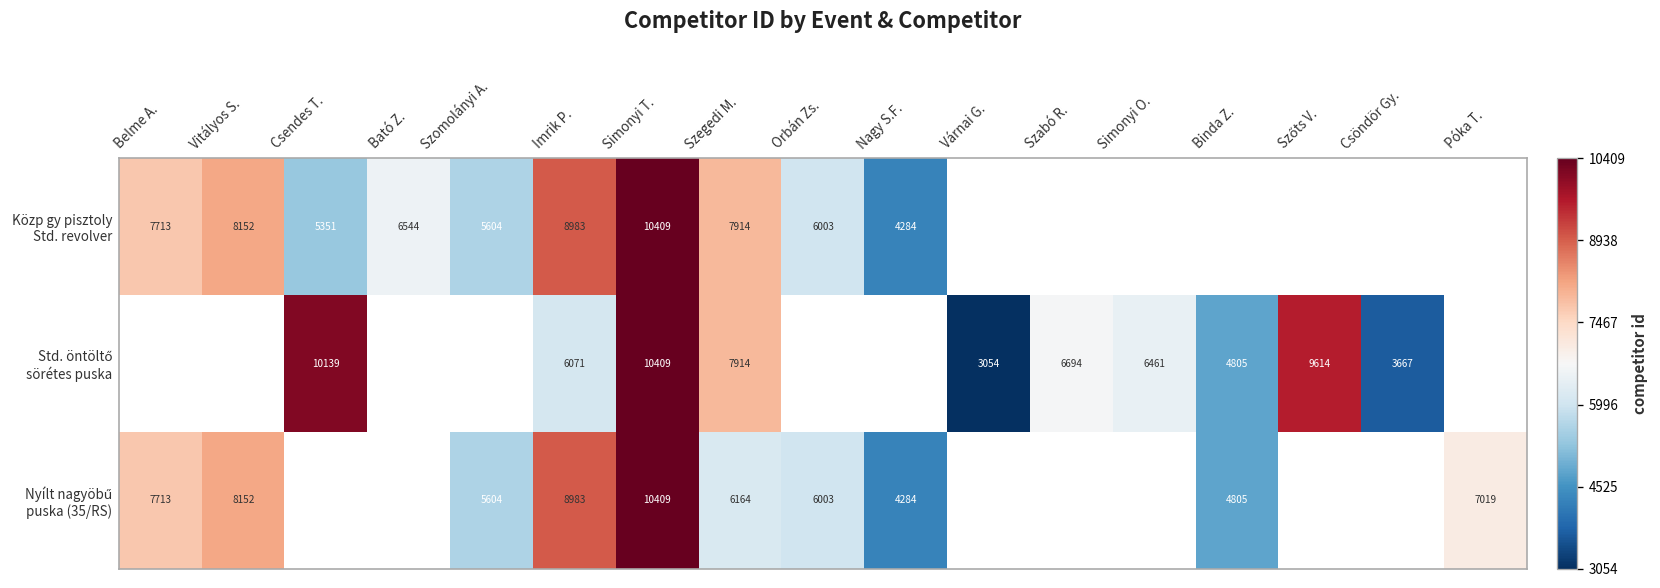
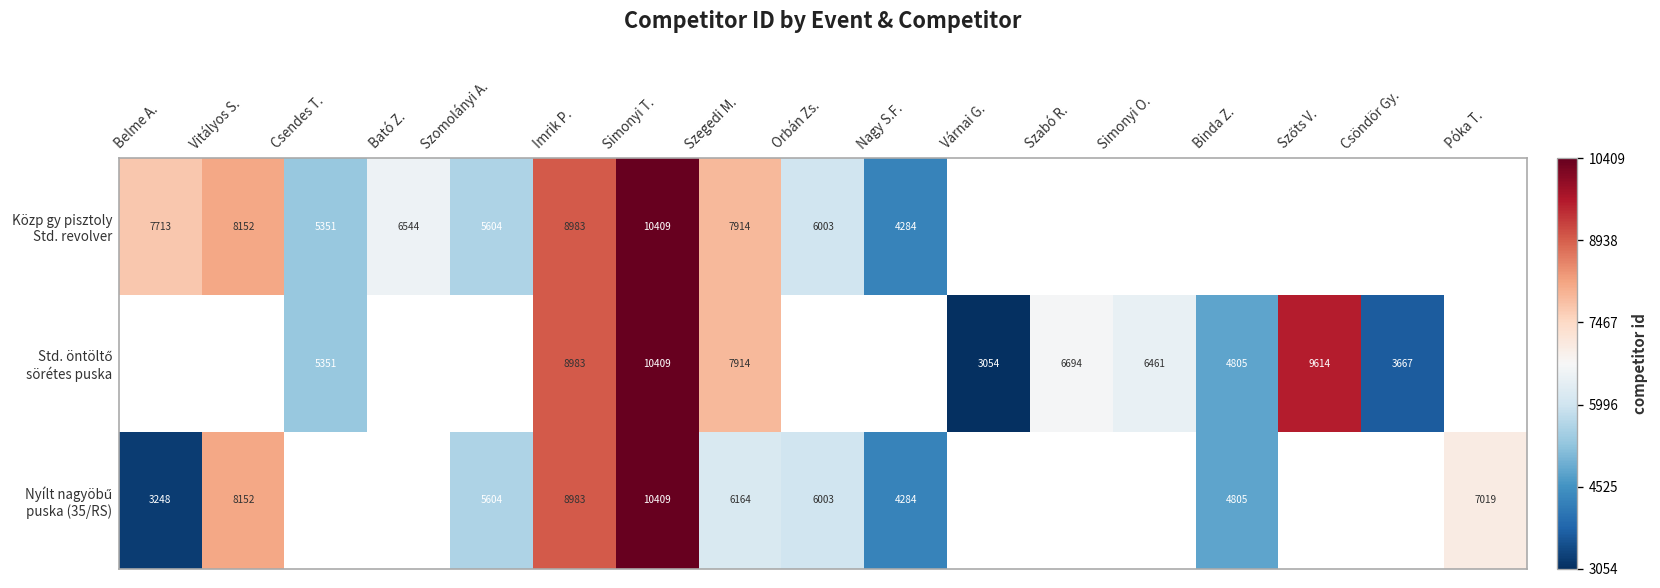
Std. öntöltő sörétes puska, Csendes T.: 10139 -> 5351
Std. öntöltő sörétes puska, Imrik P.: 6071 -> 8983
Nyílt nagyöbű puska (35/RS), Belme A.: 7713 -> 3248
